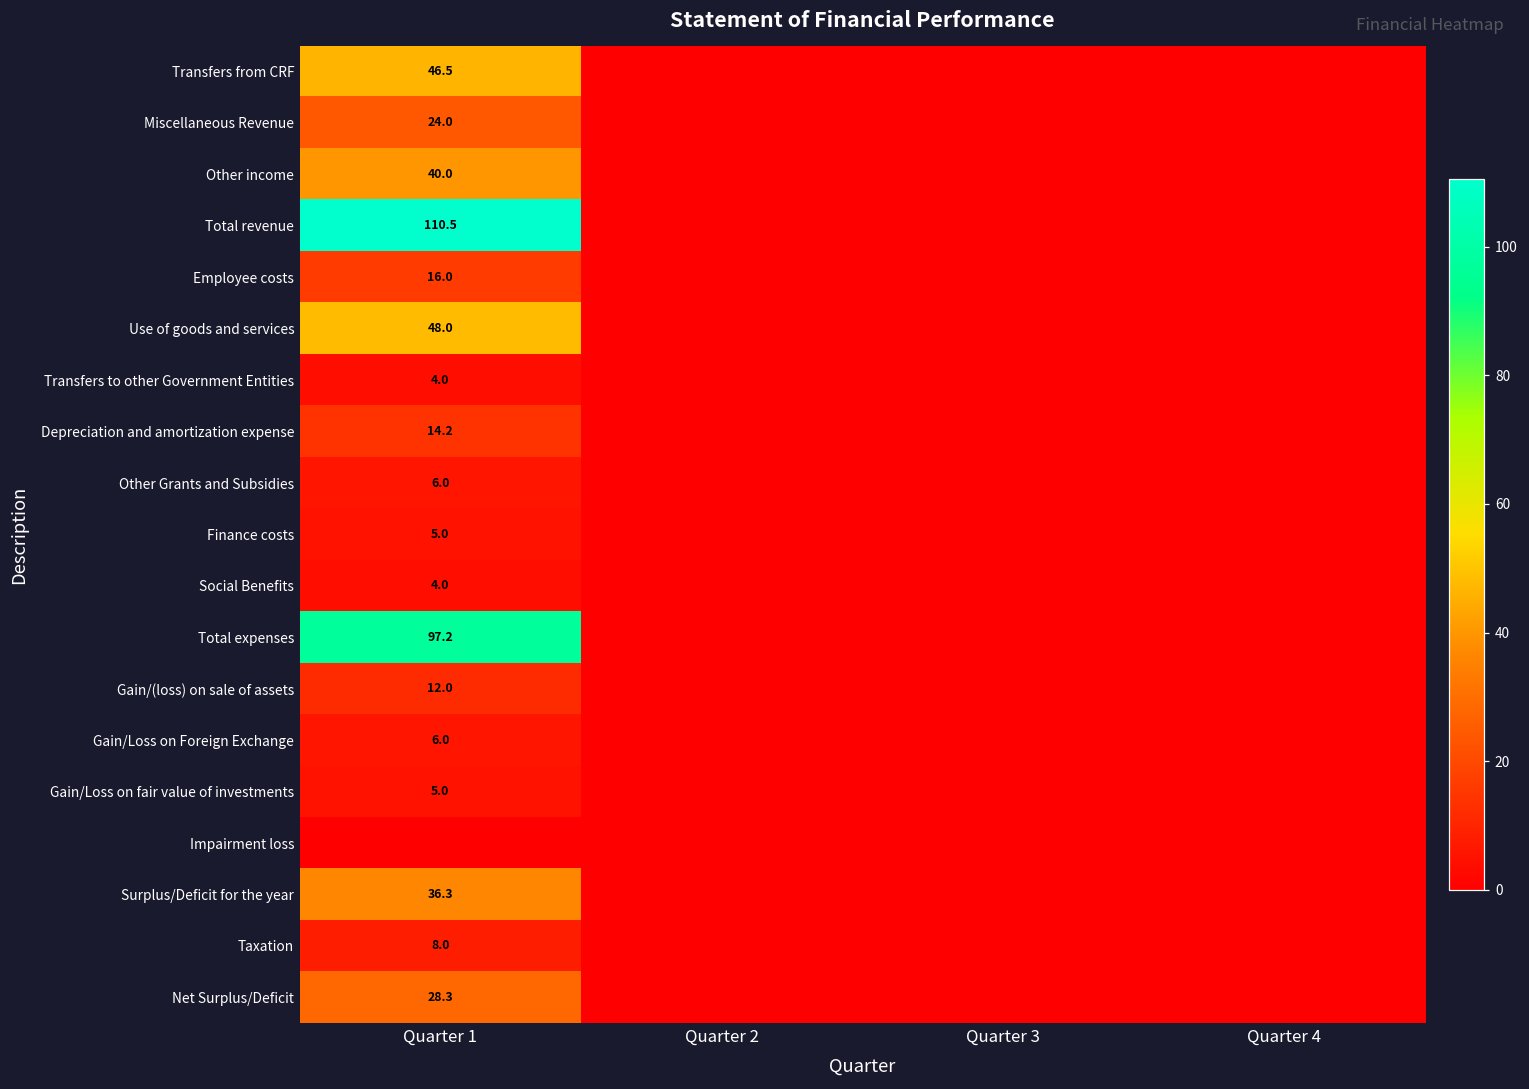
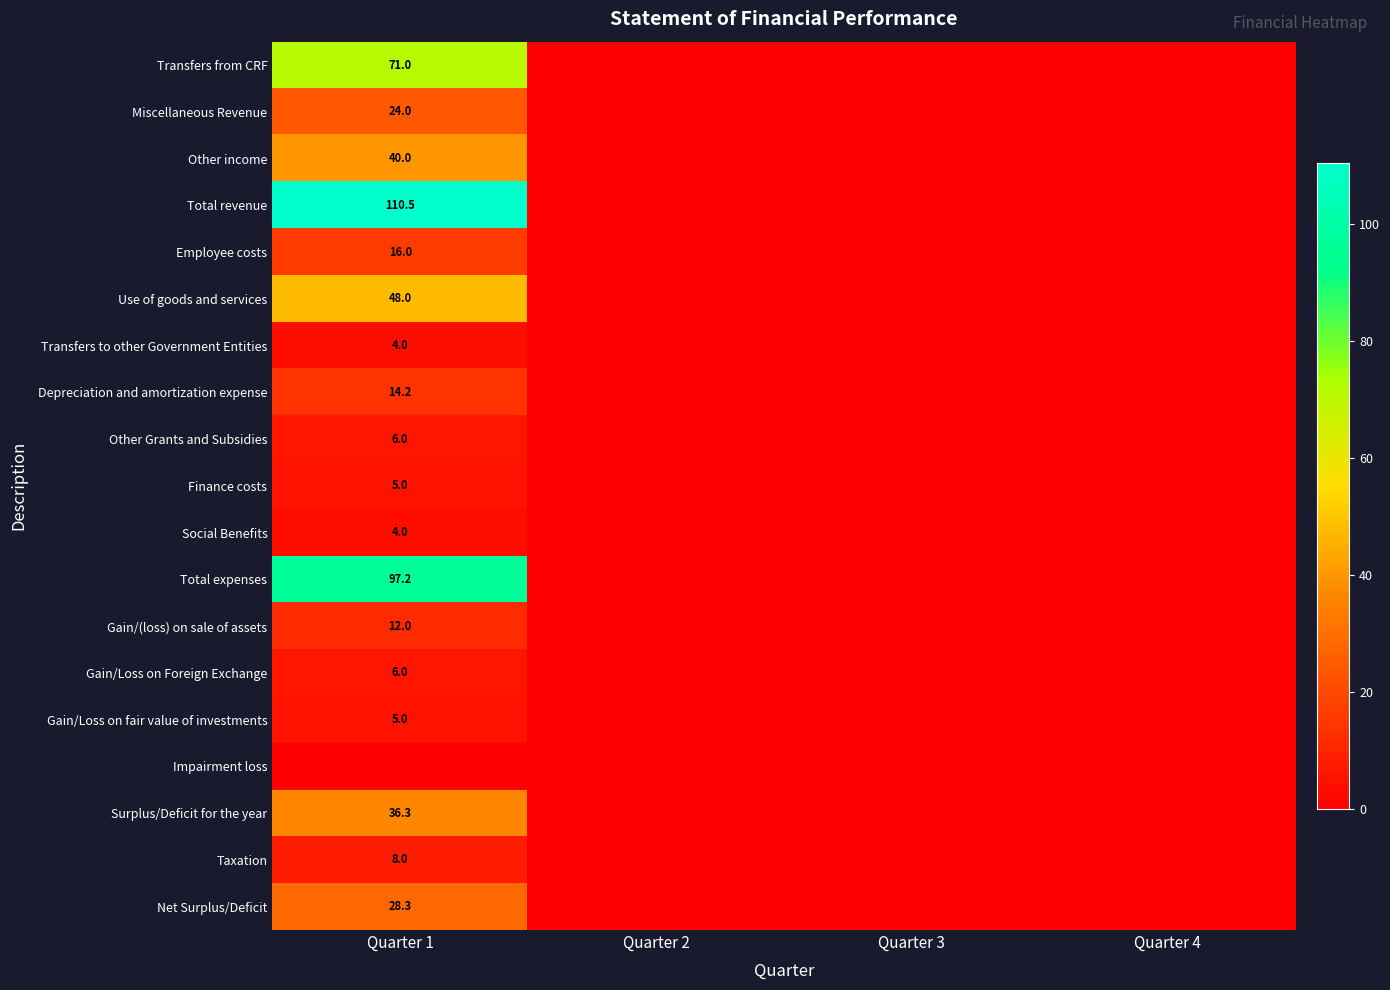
Transfers from CRF, Quarter 1: 46.5 -> 71.0
